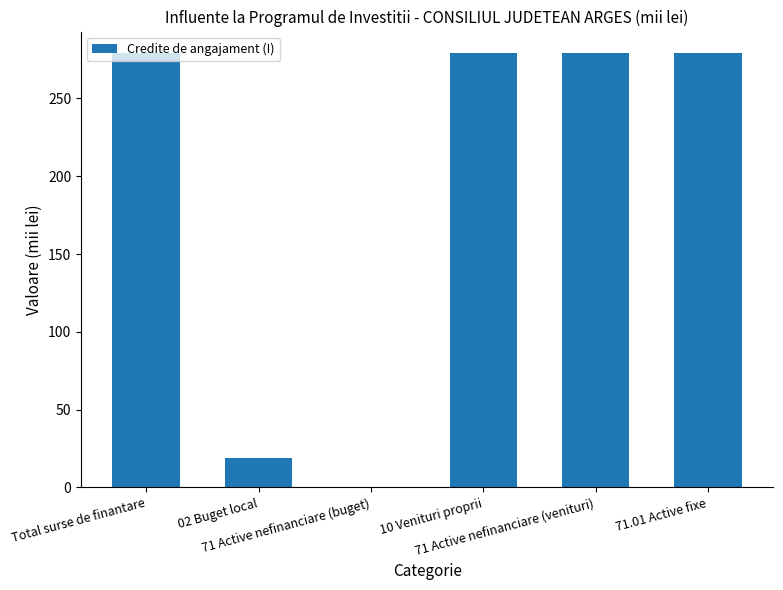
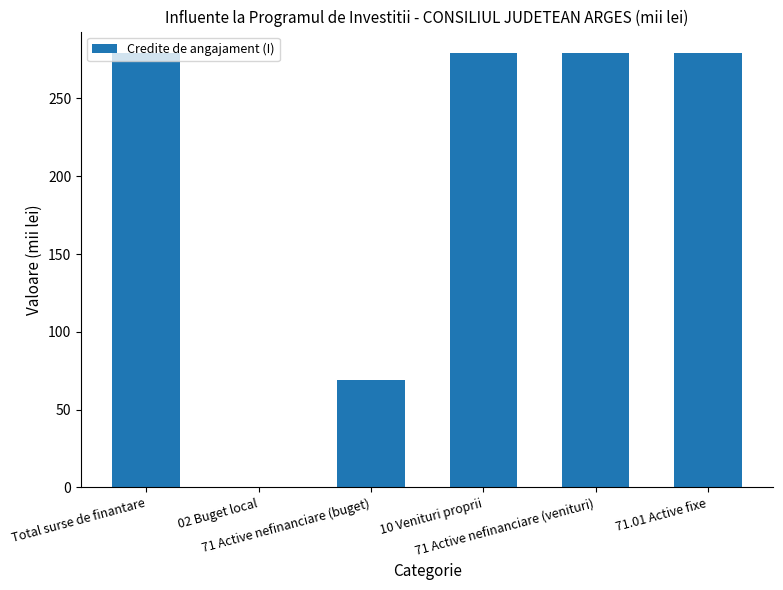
02 Buget local: 19 -> 0
71 Active nefinanciare (buget): 0 -> 69
